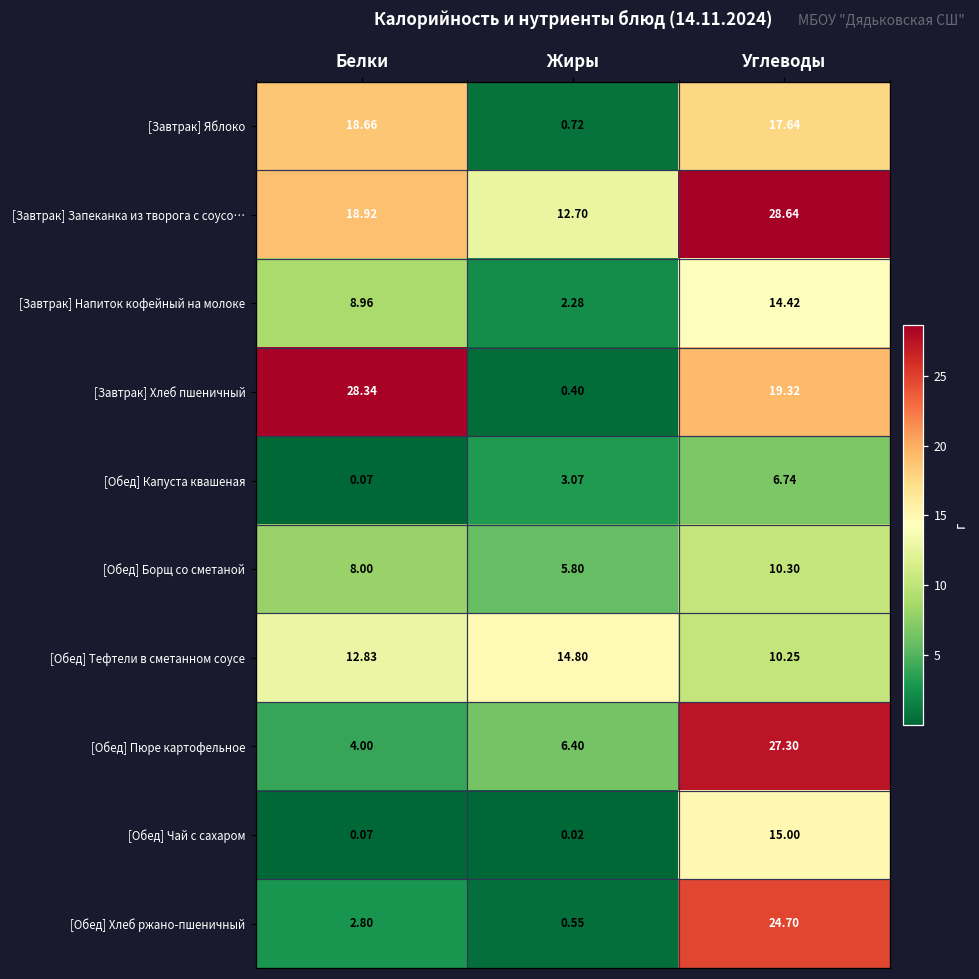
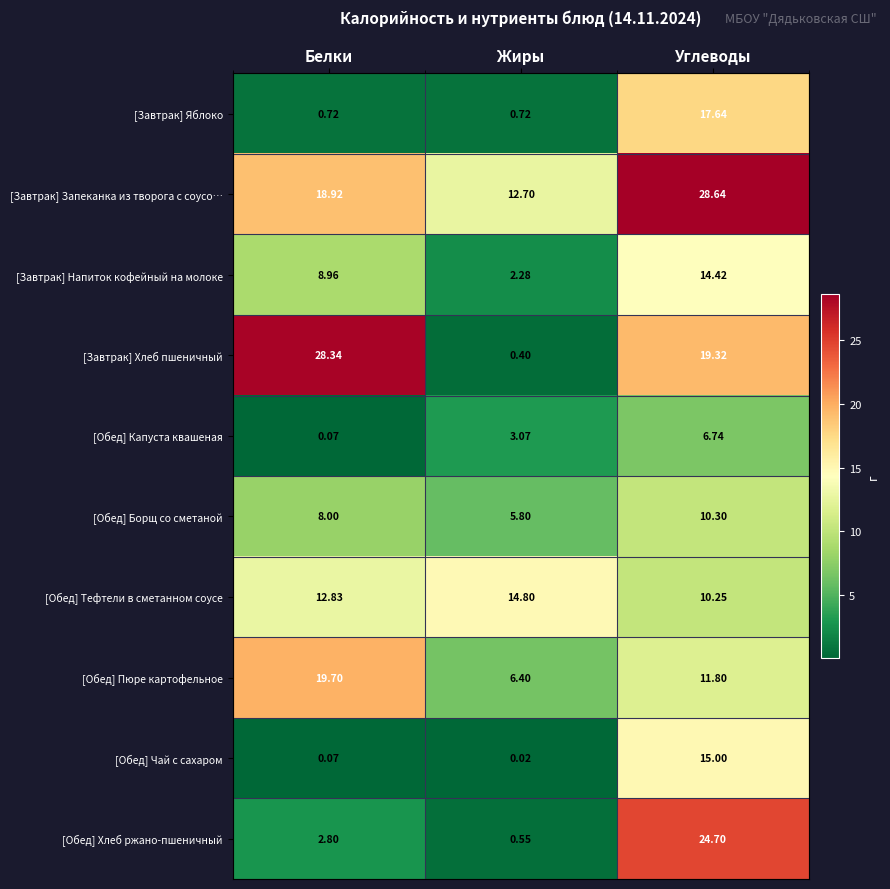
[Завтрак] Яблоко, Белки: 18.66 -> 0.72
[Обед] Пюре картофельное, Белки: 4.00 -> 19.70
[Обед] Пюре картофельное, Углеводы: 27.30 -> 11.80
